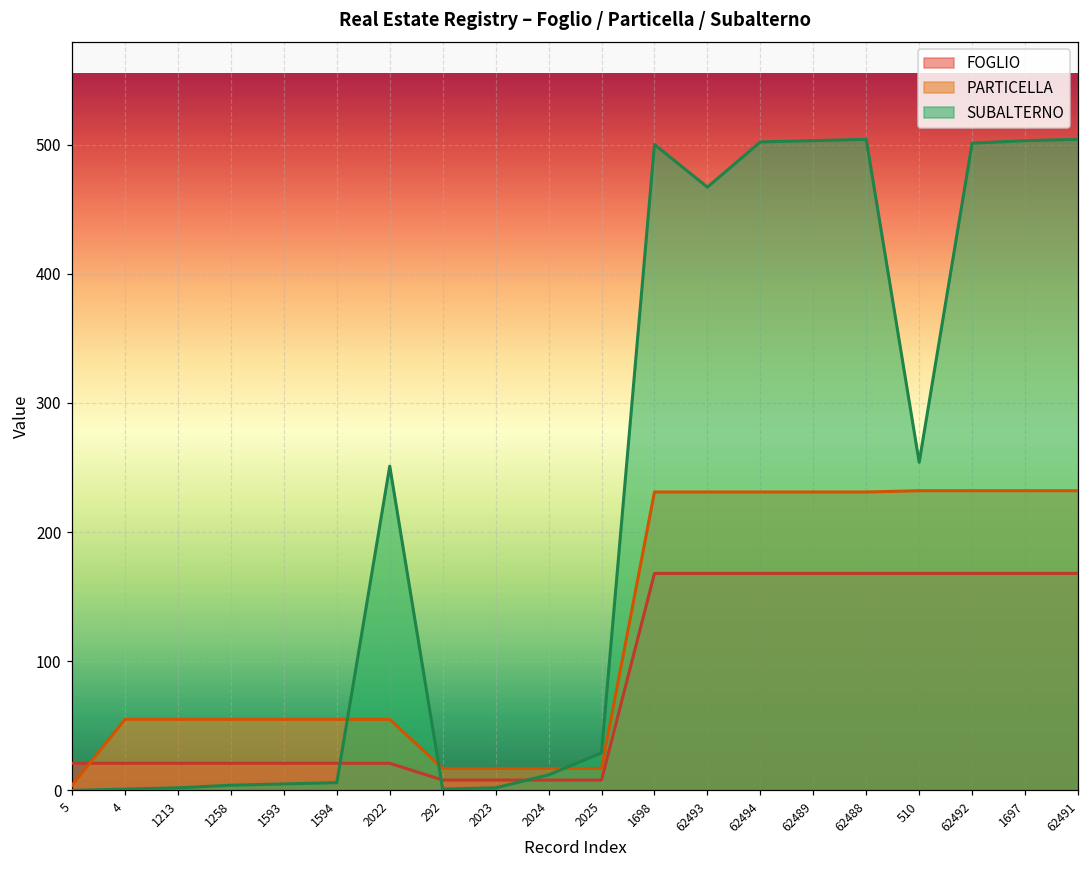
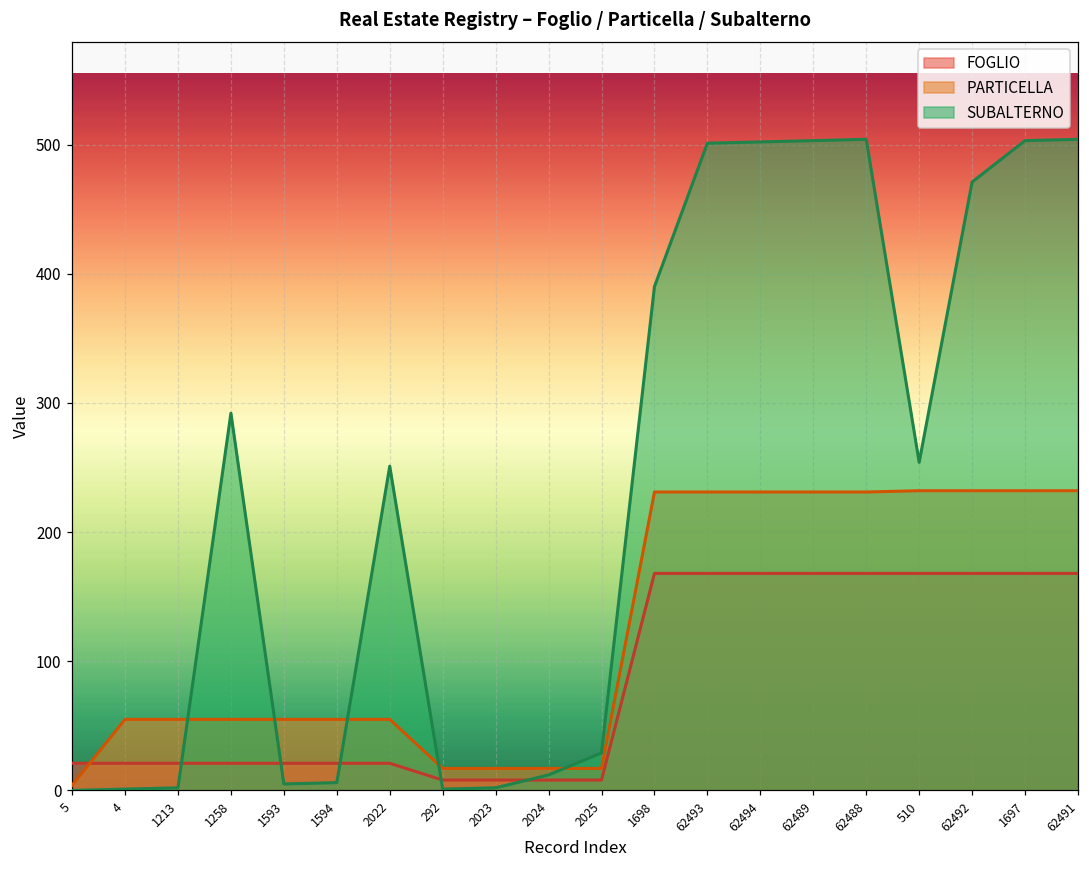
SUBALTERNO, 1258: 4 -> 292
SUBALTERNO, 1698: 500 -> 390
SUBALTERNO, 62493: 467 -> 501
SUBALTERNO, 62492: 501 -> 471
